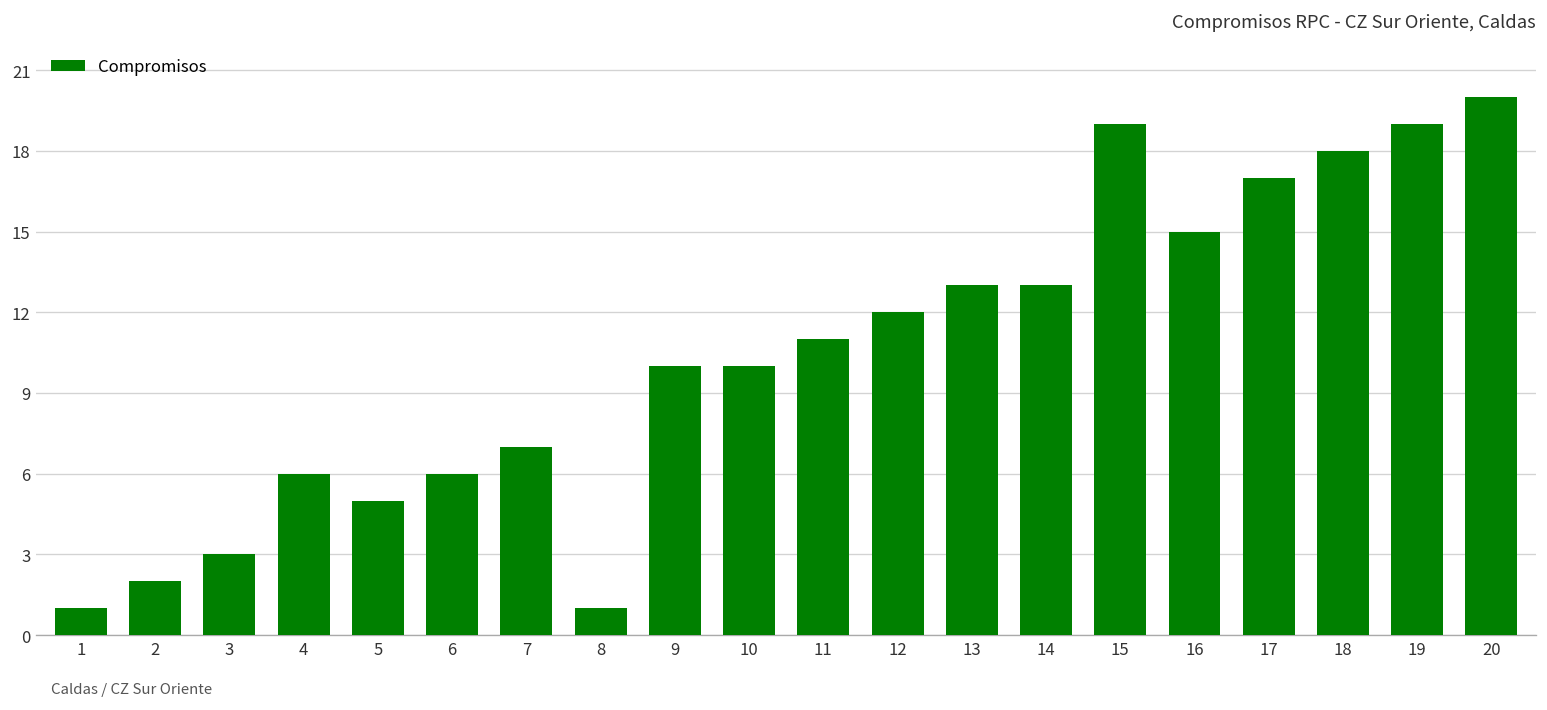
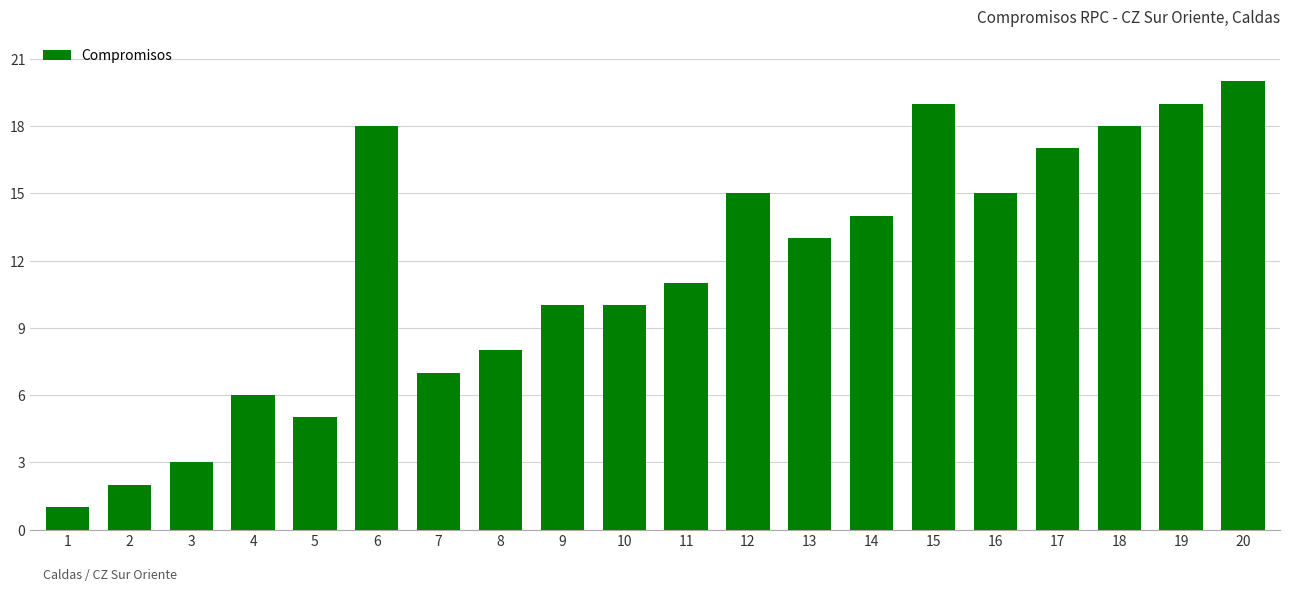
6: 6 -> 18
8: 1 -> 8
12: 12 -> 15
14: 13 -> 14
